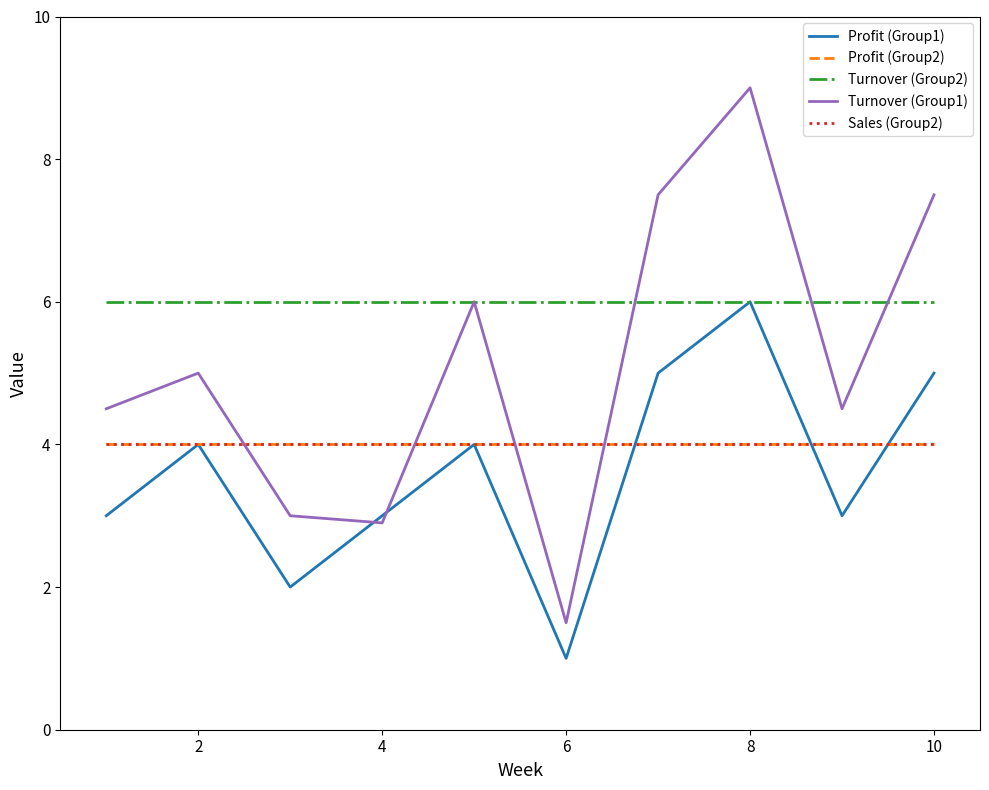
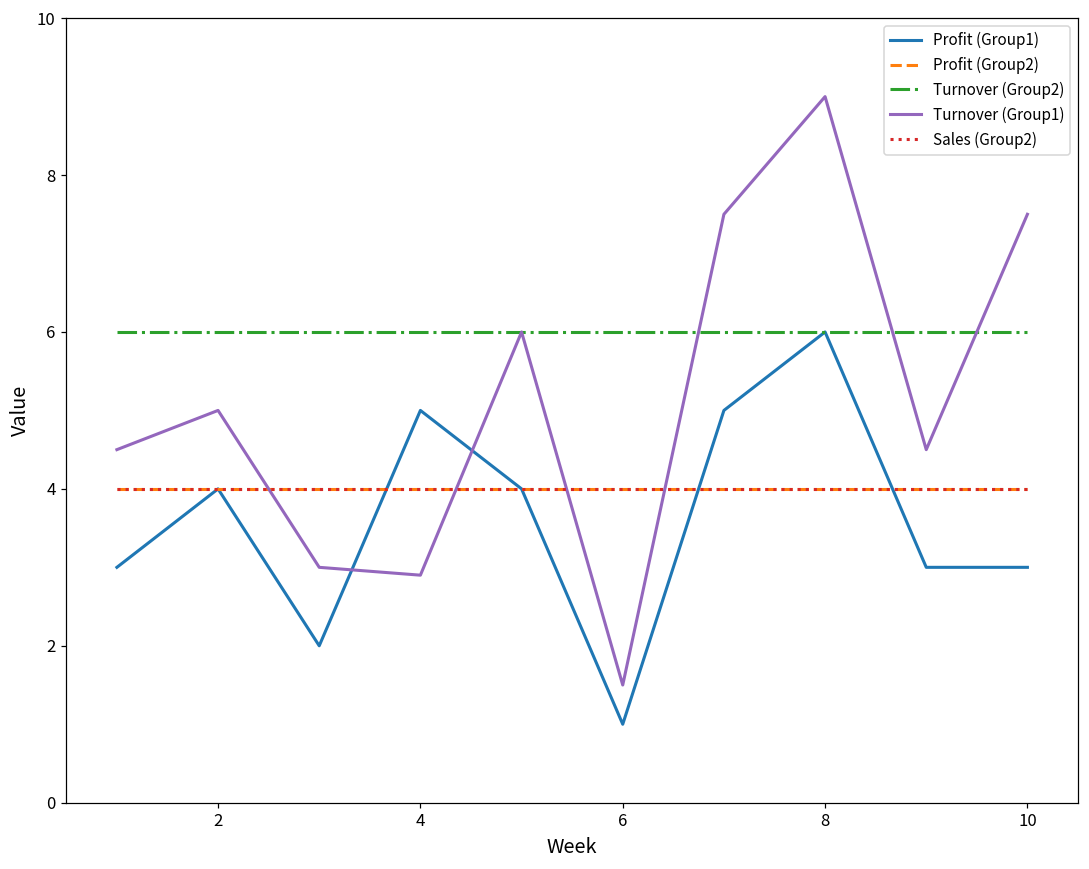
Profit (Group1), 4: 3 -> 5
Profit (Group1), 10: 5 -> 3
